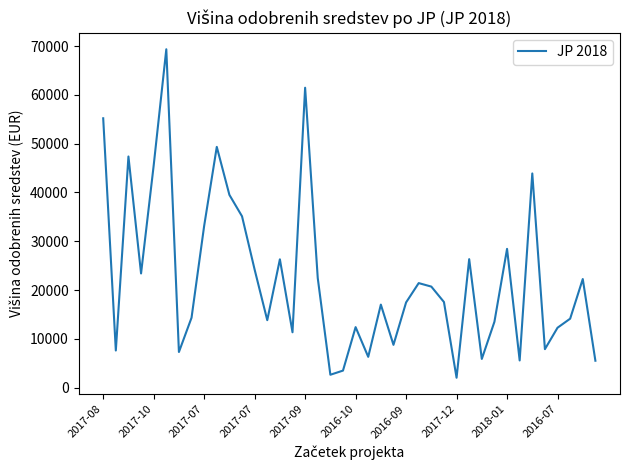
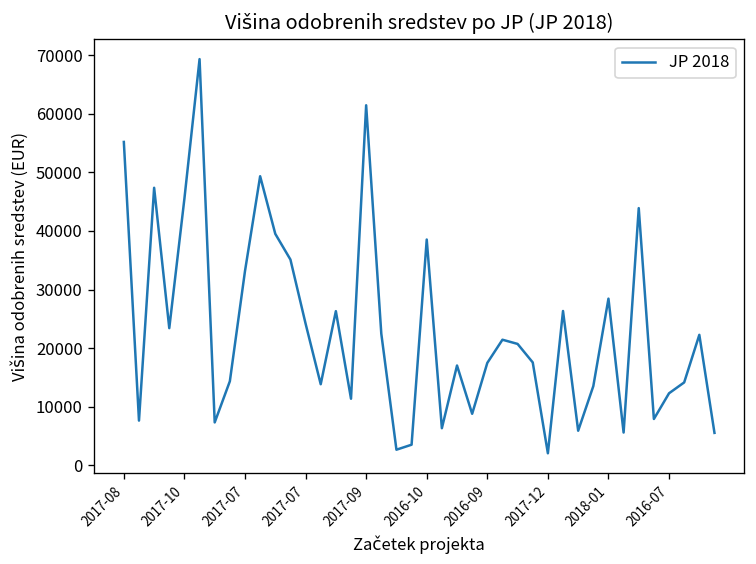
2016-10: 12000 -> 39000
